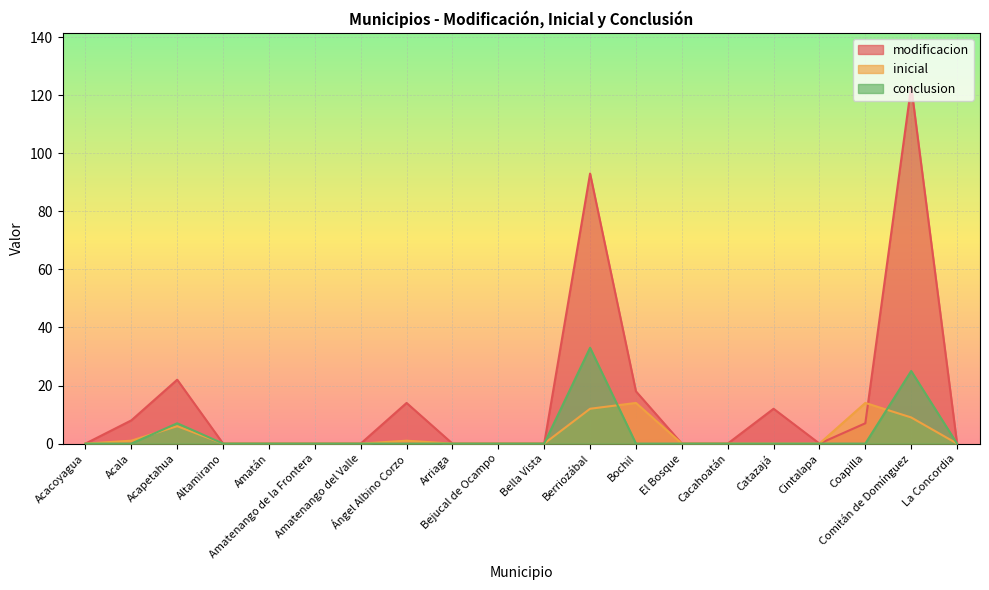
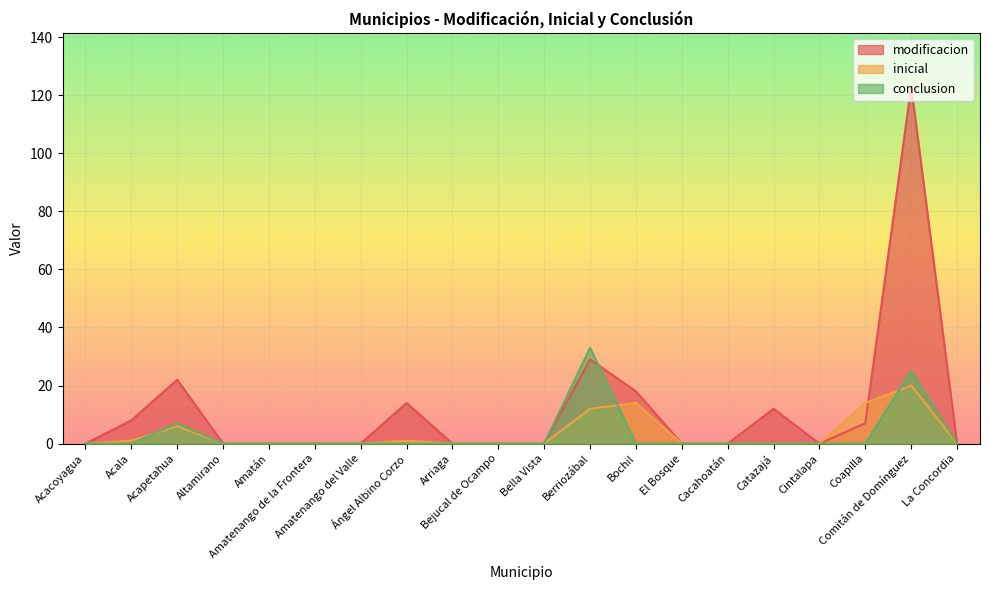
modificacion, Berriozábal: 93 -> 29
inicial, Comitán de Domínguez: 9 -> 20
